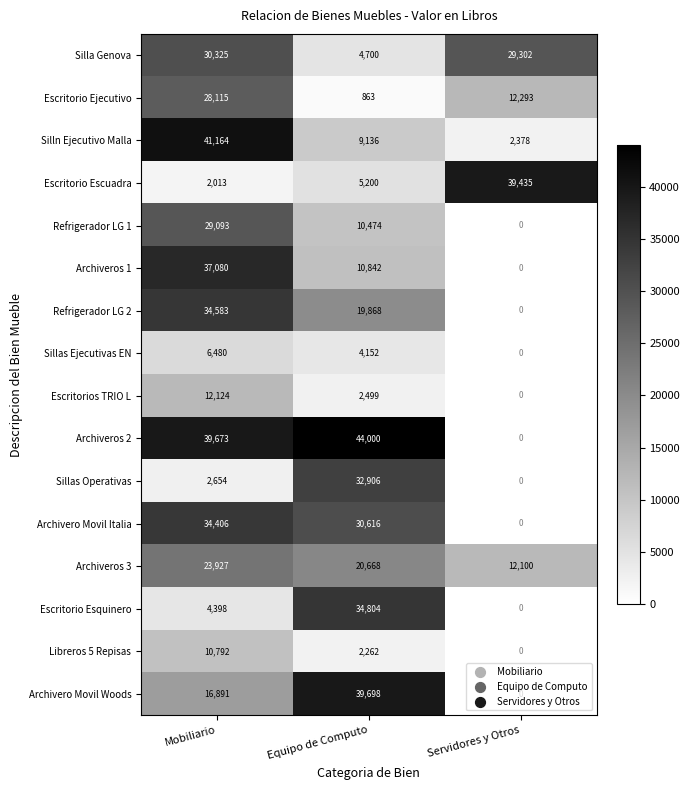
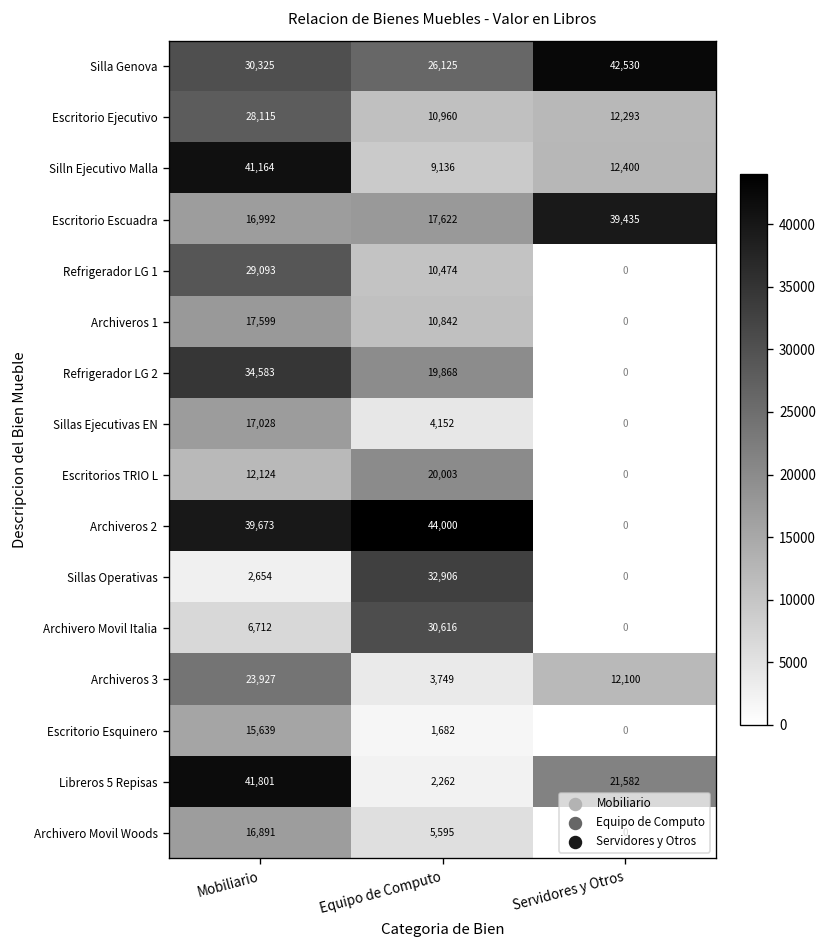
Silla Genova, Equipo de Computo: 4,700 -> 26,125
Silla Genova, Servidores y Otros: 29,302 -> 42,530
Escritorio Ejecutivo, Equipo de Computo: 863 -> 10,960
Silln Ejecutivo Malla, Servidores y Otros: 2,378 -> 12,400
Escritorio Escuadra, Mobiliario: 2,013 -> 16,992
Escritorio Escuadra, Equipo de Computo: 5,200 -> 17,622
Archiveros 1, Mobiliario: 37,080 -> 17,599
Sillas Ejecutivas EN, Mobiliario: 6,480 -> 17,028
Escritorios TRIO L, Equipo de Computo: 2,499 -> 20,003
Archivero Movil Italia, Mobiliario: 34,406 -> 6,712
Archiveros 3, Equipo de Computo: 20,668 -> 3,749
Escritorio Esquinero, Mobiliario: 4,398 -> 15,639
Escritorio Esquinero, Equipo de Computo: 34,804 -> 1,682
Libreros 5 Repisas, Mobiliario: 10,792 -> 41,801
Libreros 5 Repisas, Servidores y Otros: 0 -> 21,582
Archivero Movil Woods, Equipo de Computo: 39,698 -> 5,595
